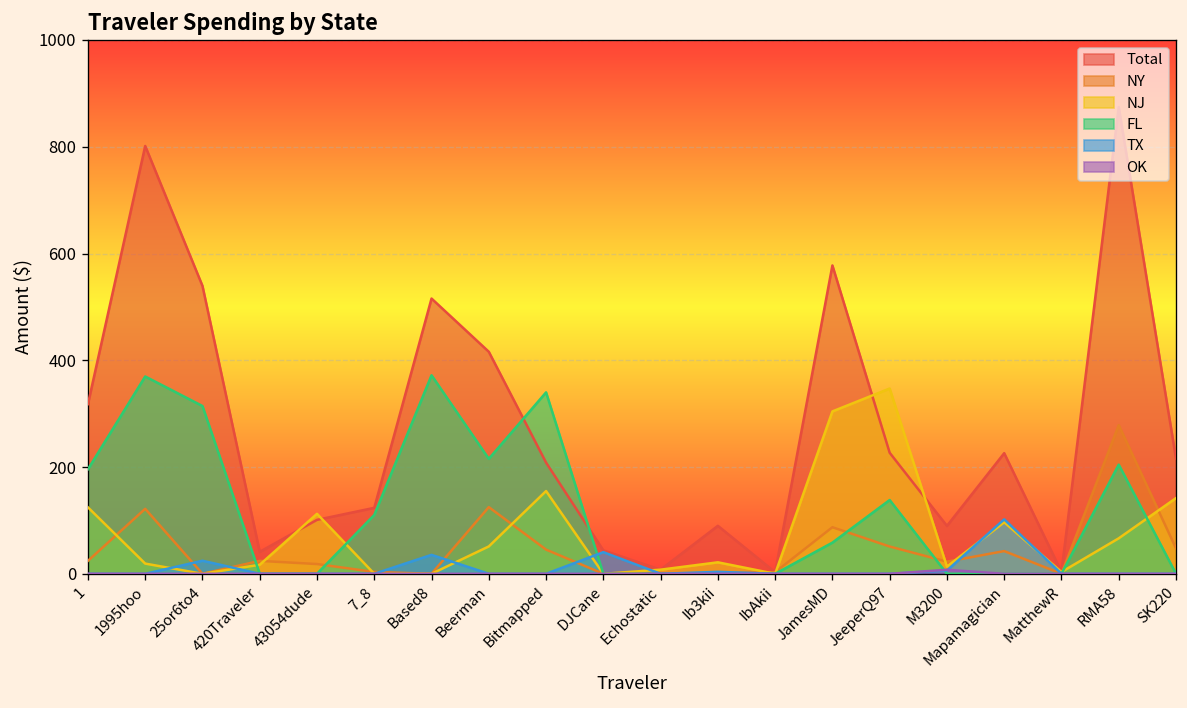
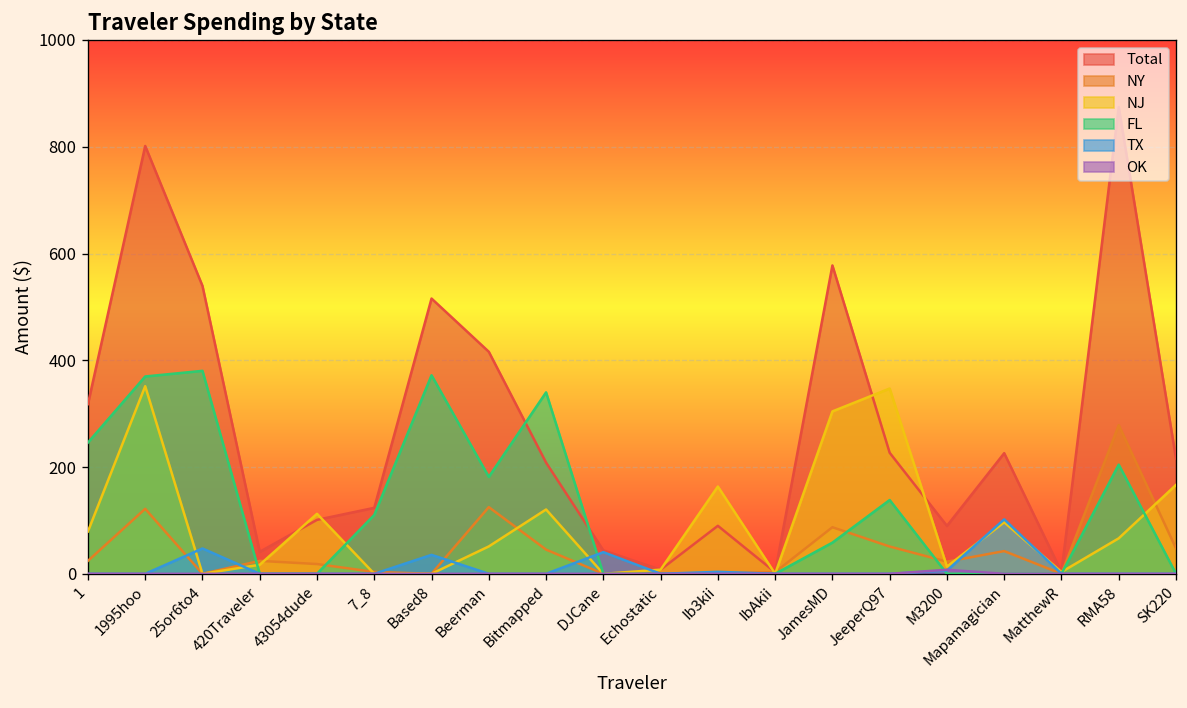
NJ, 1: 120 -> 80
FL, 1: 200 -> 250
NJ, 1995hoo: 20 -> 350
FL, 25or6to4: 310 -> 380
TX, 25or6to4: 20 -> 50
FL, Beerman: 220 -> 180
NJ, Bitmapped: 160 -> 120
NJ, Ib3kii: 20 -> 160
NJ, SK220: 140 -> 170
